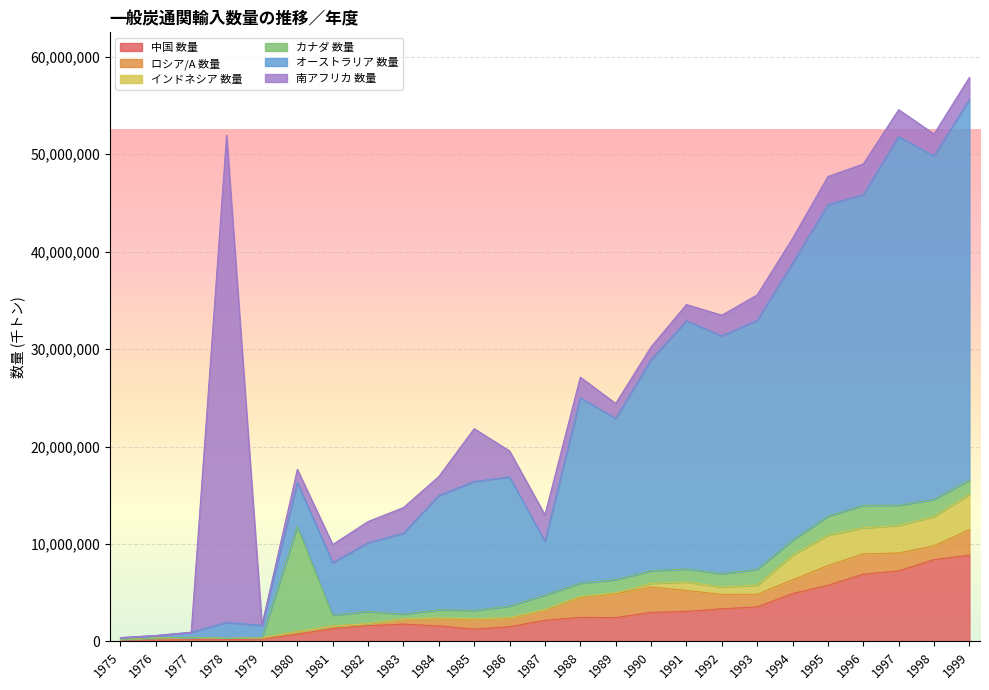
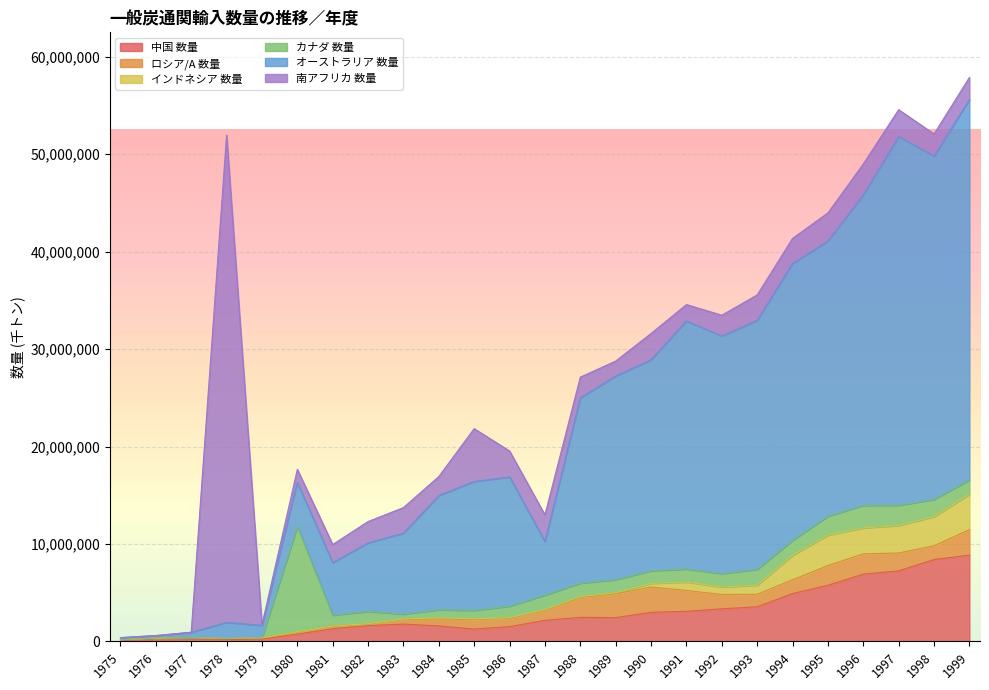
オーストラリア 数量, 1989: 17,000,000 -> 21,000,000
南アフリカ 数量, 1990: 1,000,000 -> 3,000,000
オーストラリア 数量, 1995: 32,000,000 -> 28,000,000
